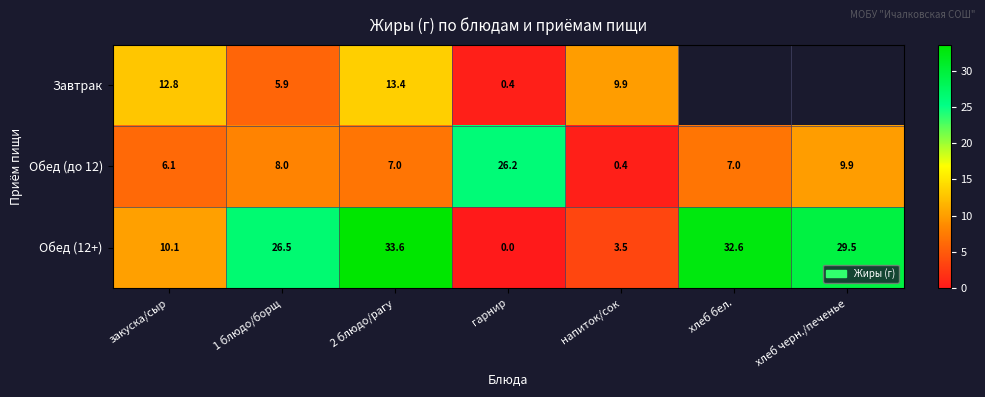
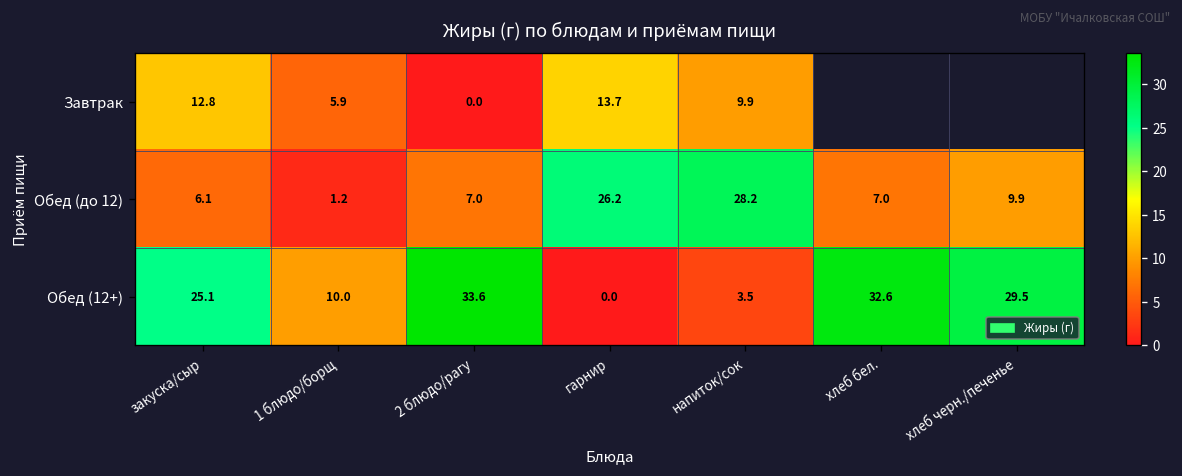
Завтрак, 2 блюдо/рагу: 13.4 -> 0.0
Завтрак, гарнир: 0.4 -> 13.7
Обед (до 12), 1 блюдо/борщ: 8.0 -> 1.2
Обед (до 12), напиток/сок: 0.4 -> 28.2
Обед (12+), закуска/сыр: 10.1 -> 25.1
Обед (12+), 1 блюдо/борщ: 26.5 -> 10.0
